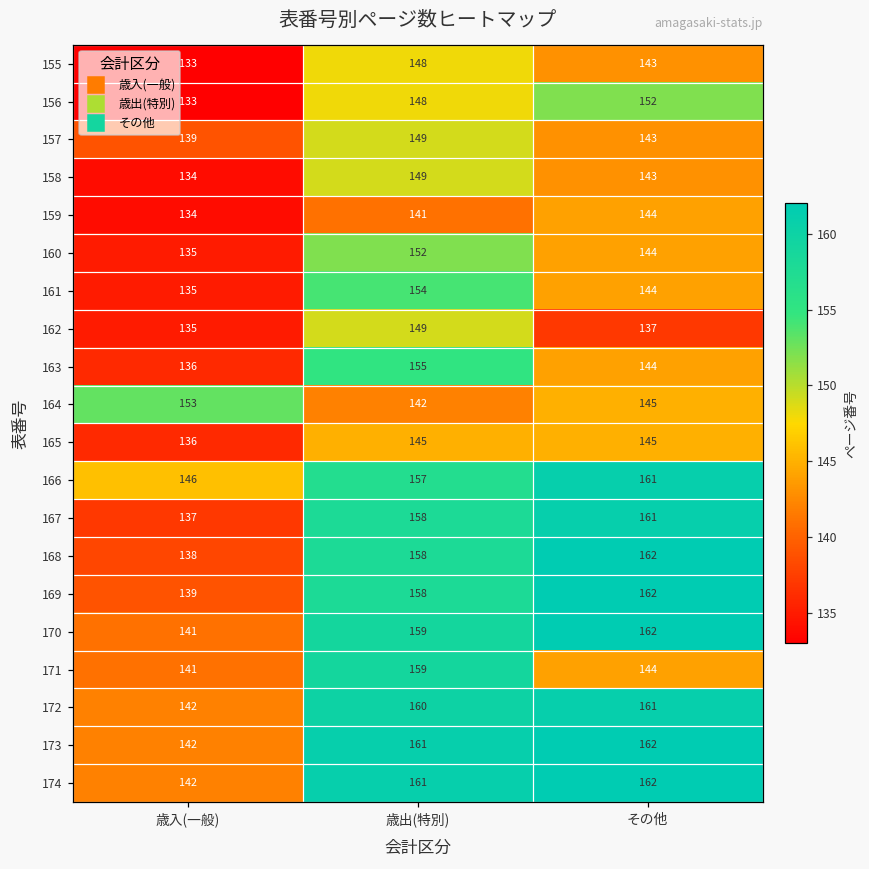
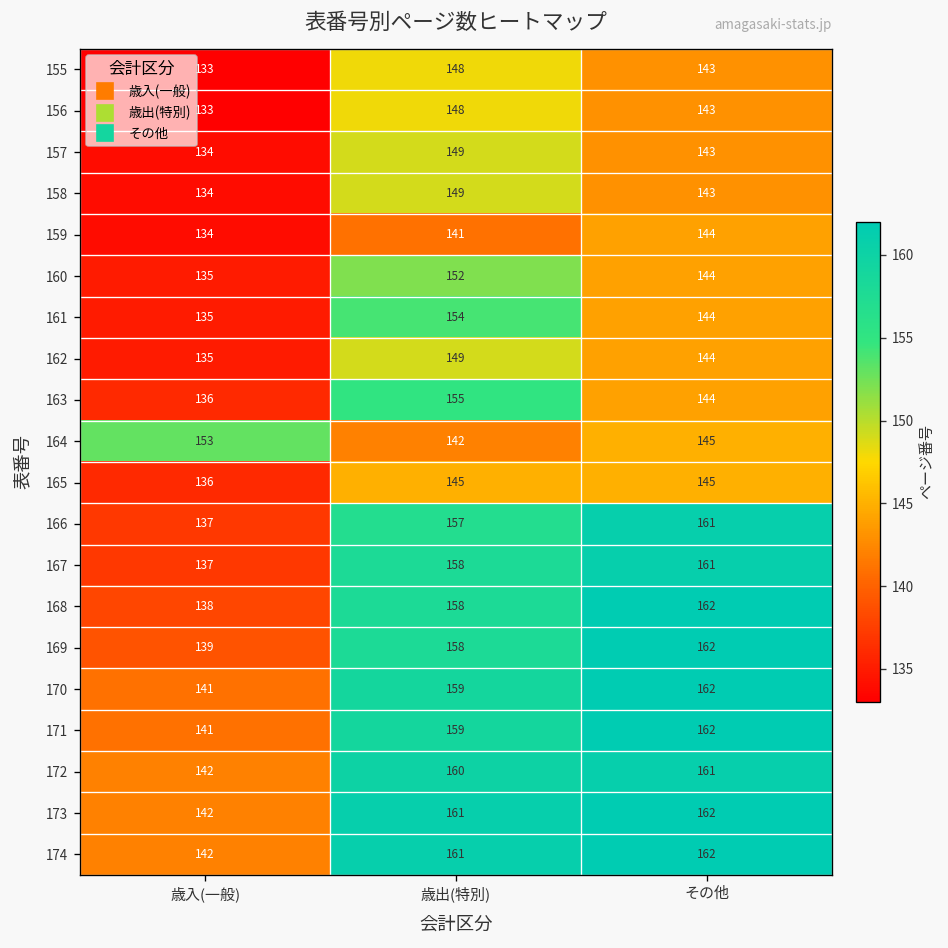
156, その他: 152 -> 143
157, 歳入(一般): 139 -> 134
162, その他: 137 -> 144
166, 歳入(一般): 146 -> 137
171, その他: 144 -> 162
